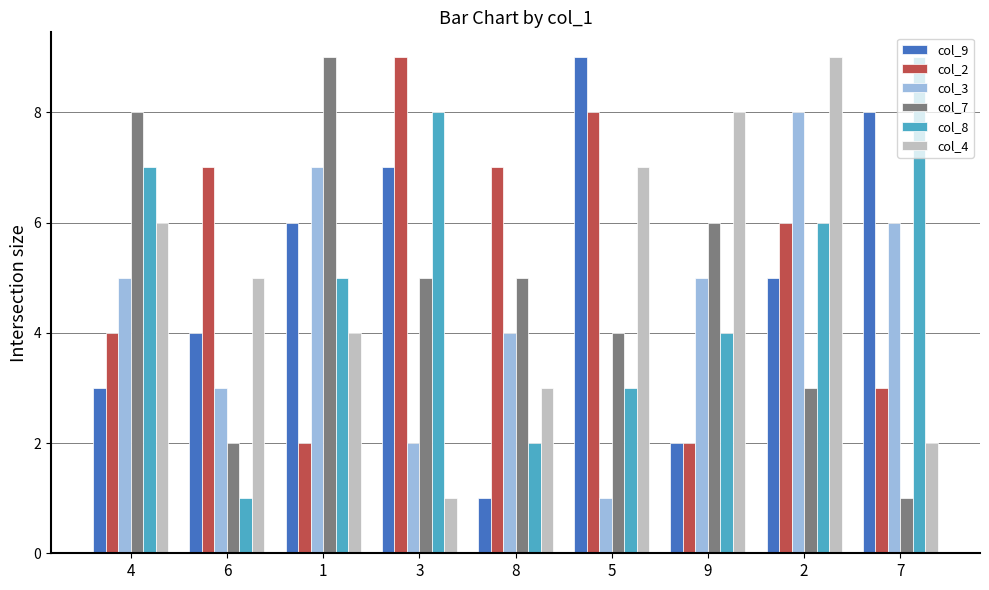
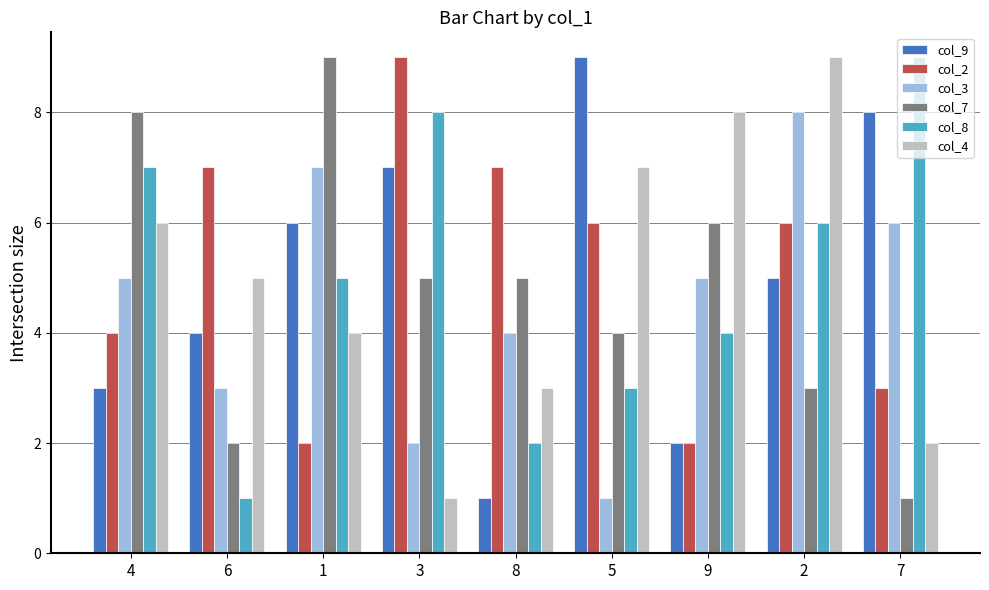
col_2, 5: 8 -> 6
